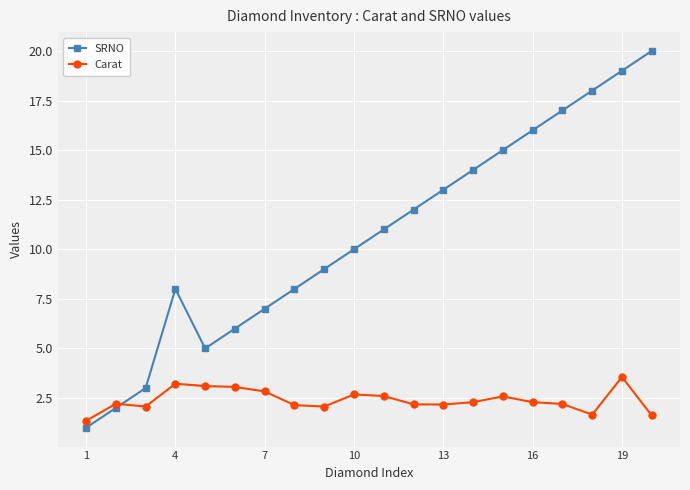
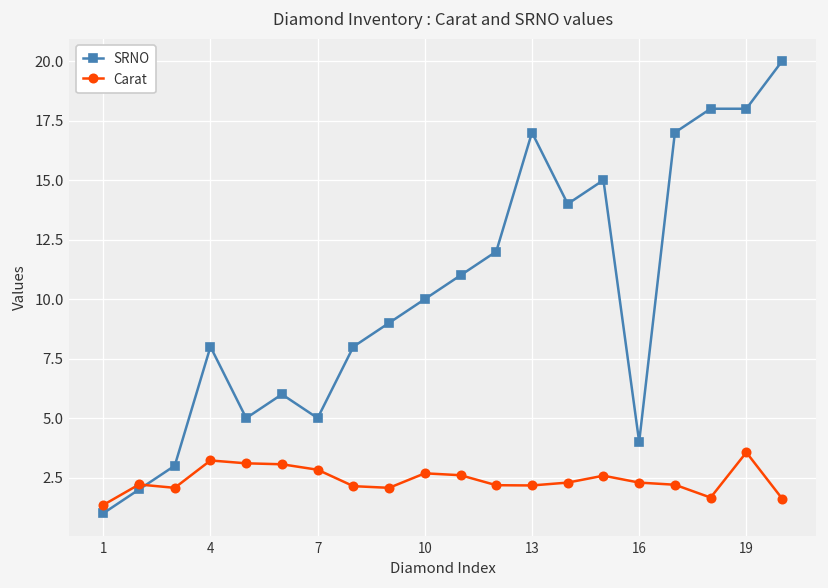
SRNO, 7: 7 -> 5
SRNO, 13: 13 -> 17
SRNO, 16: 16 -> 4
SRNO, 19: 19 -> 18
